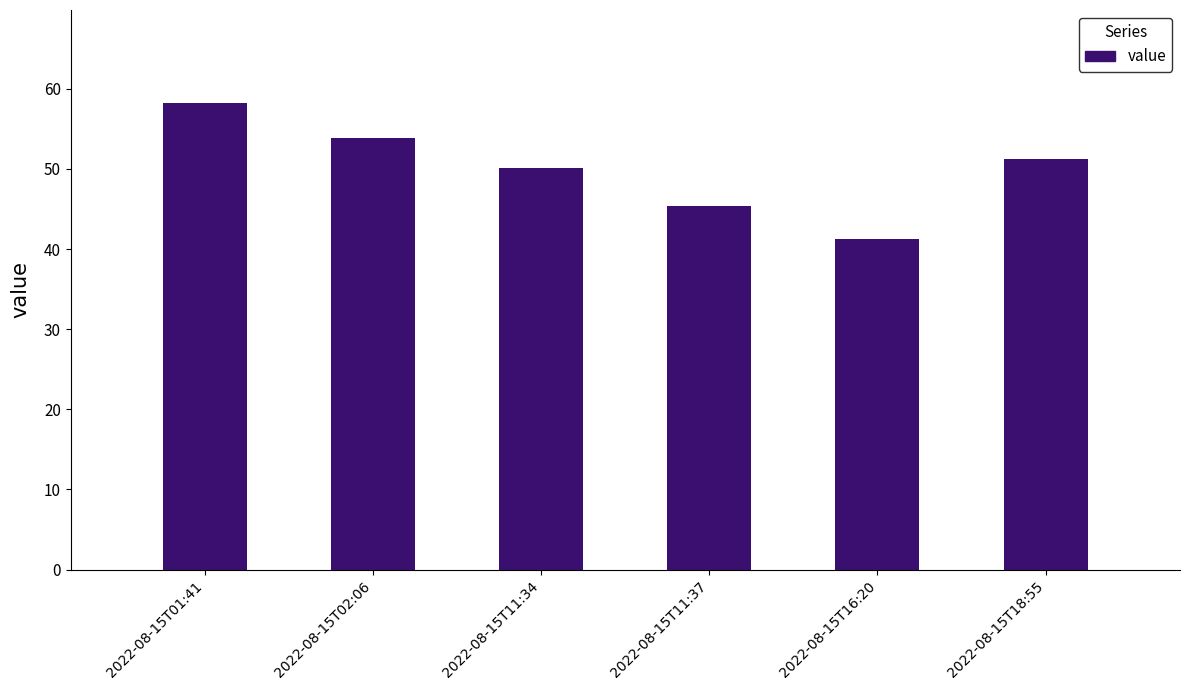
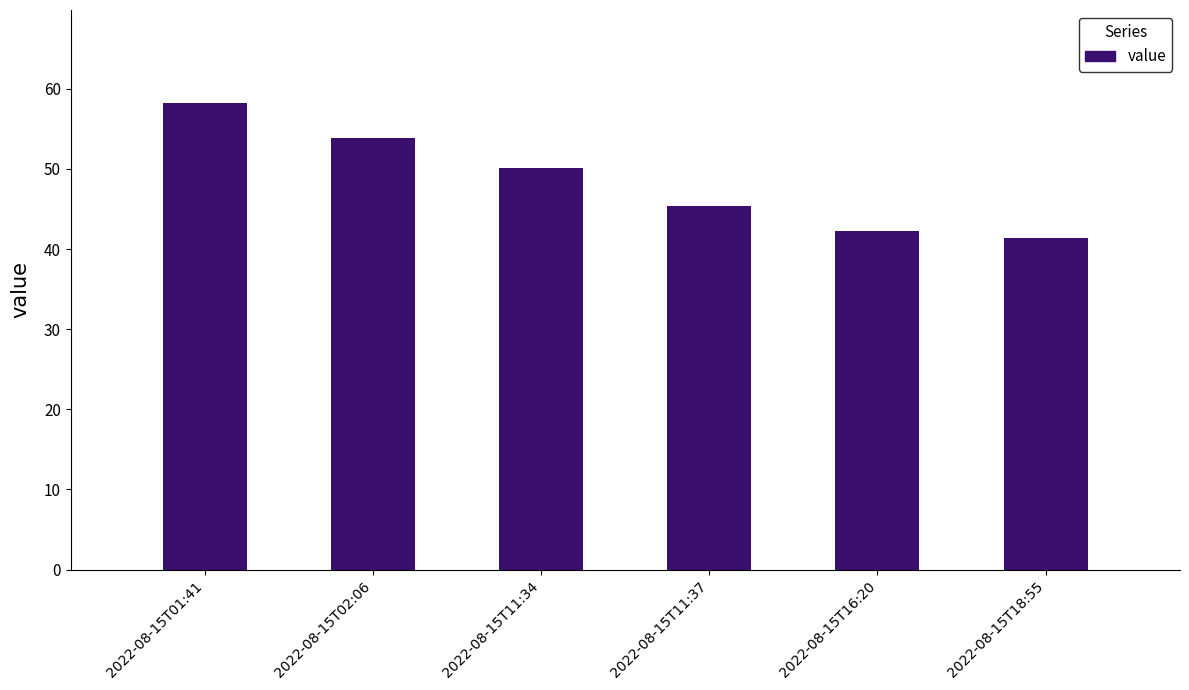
2022-08-15T16:20: 41 -> 42
2022-08-15T18:55: 51 -> 41
